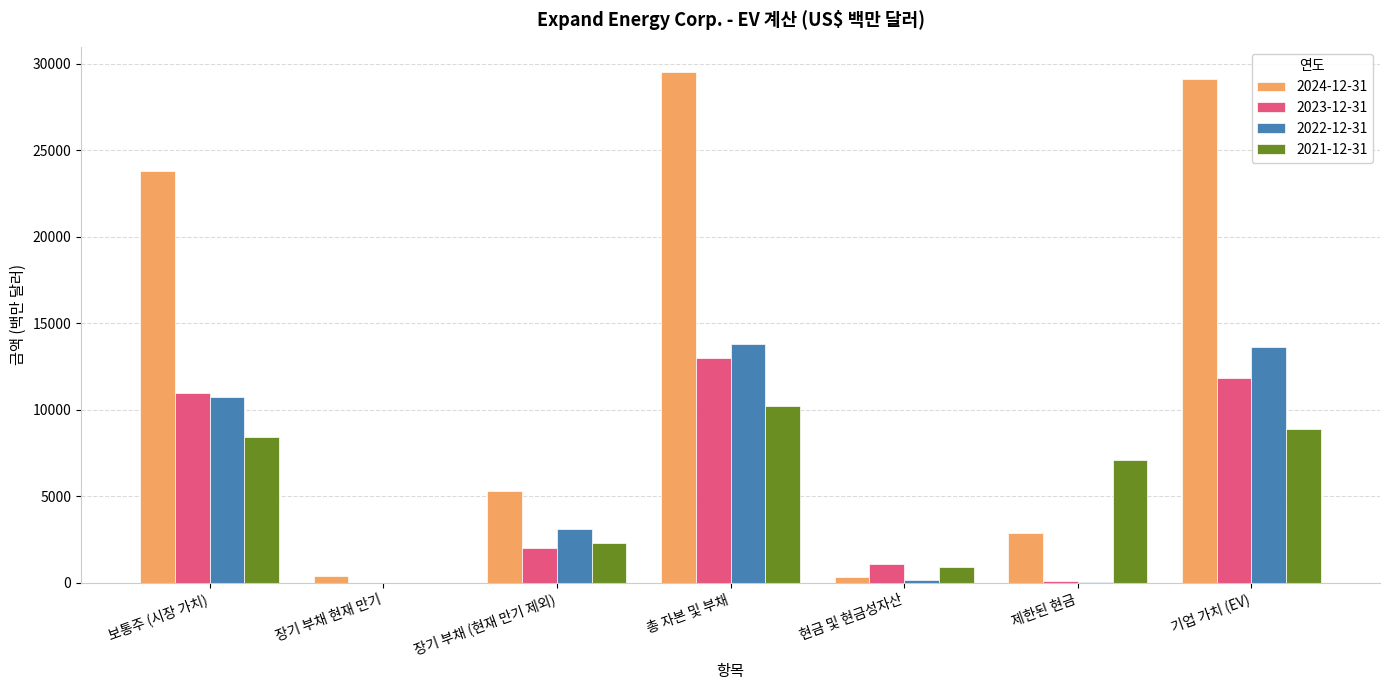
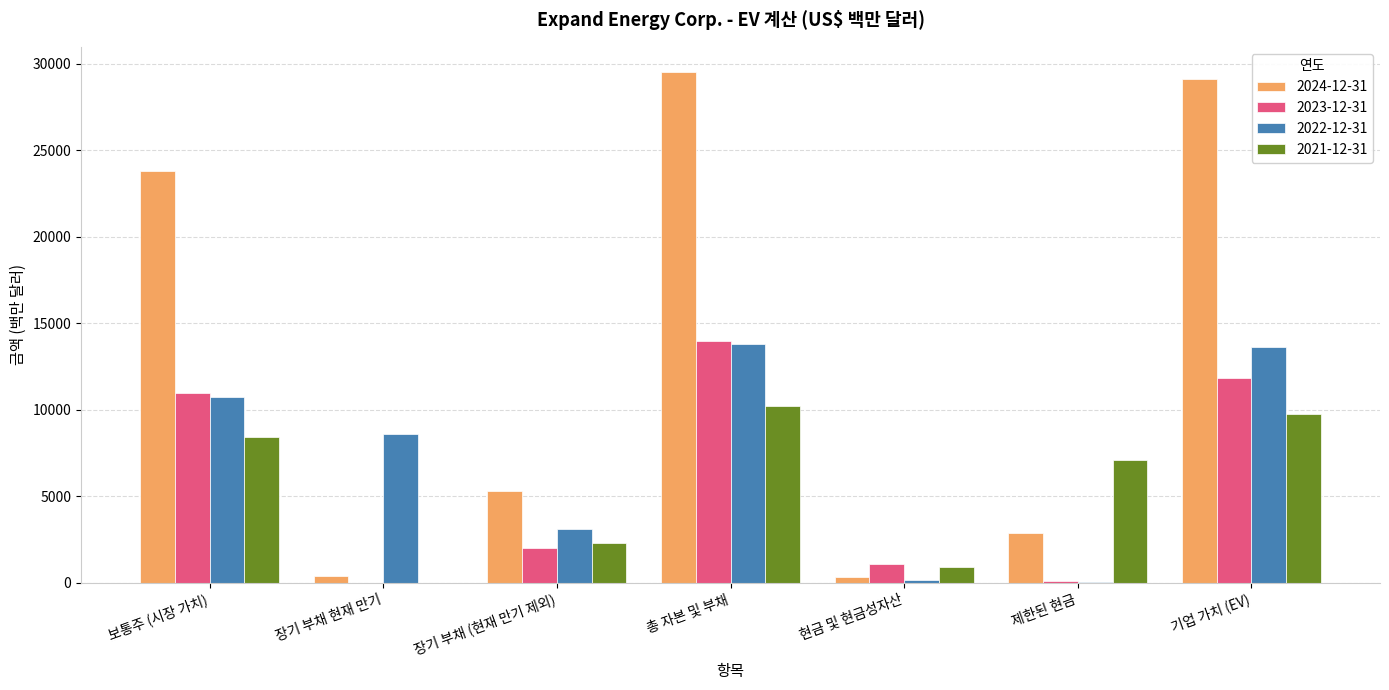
2022-12-31, 장기 부채 현재 만기: 0 -> 8600
2023-12-31, 총 자본 및 부채: 13000 -> 14000
2021-12-31, 기업 가치 (EV): 8900 -> 9800
